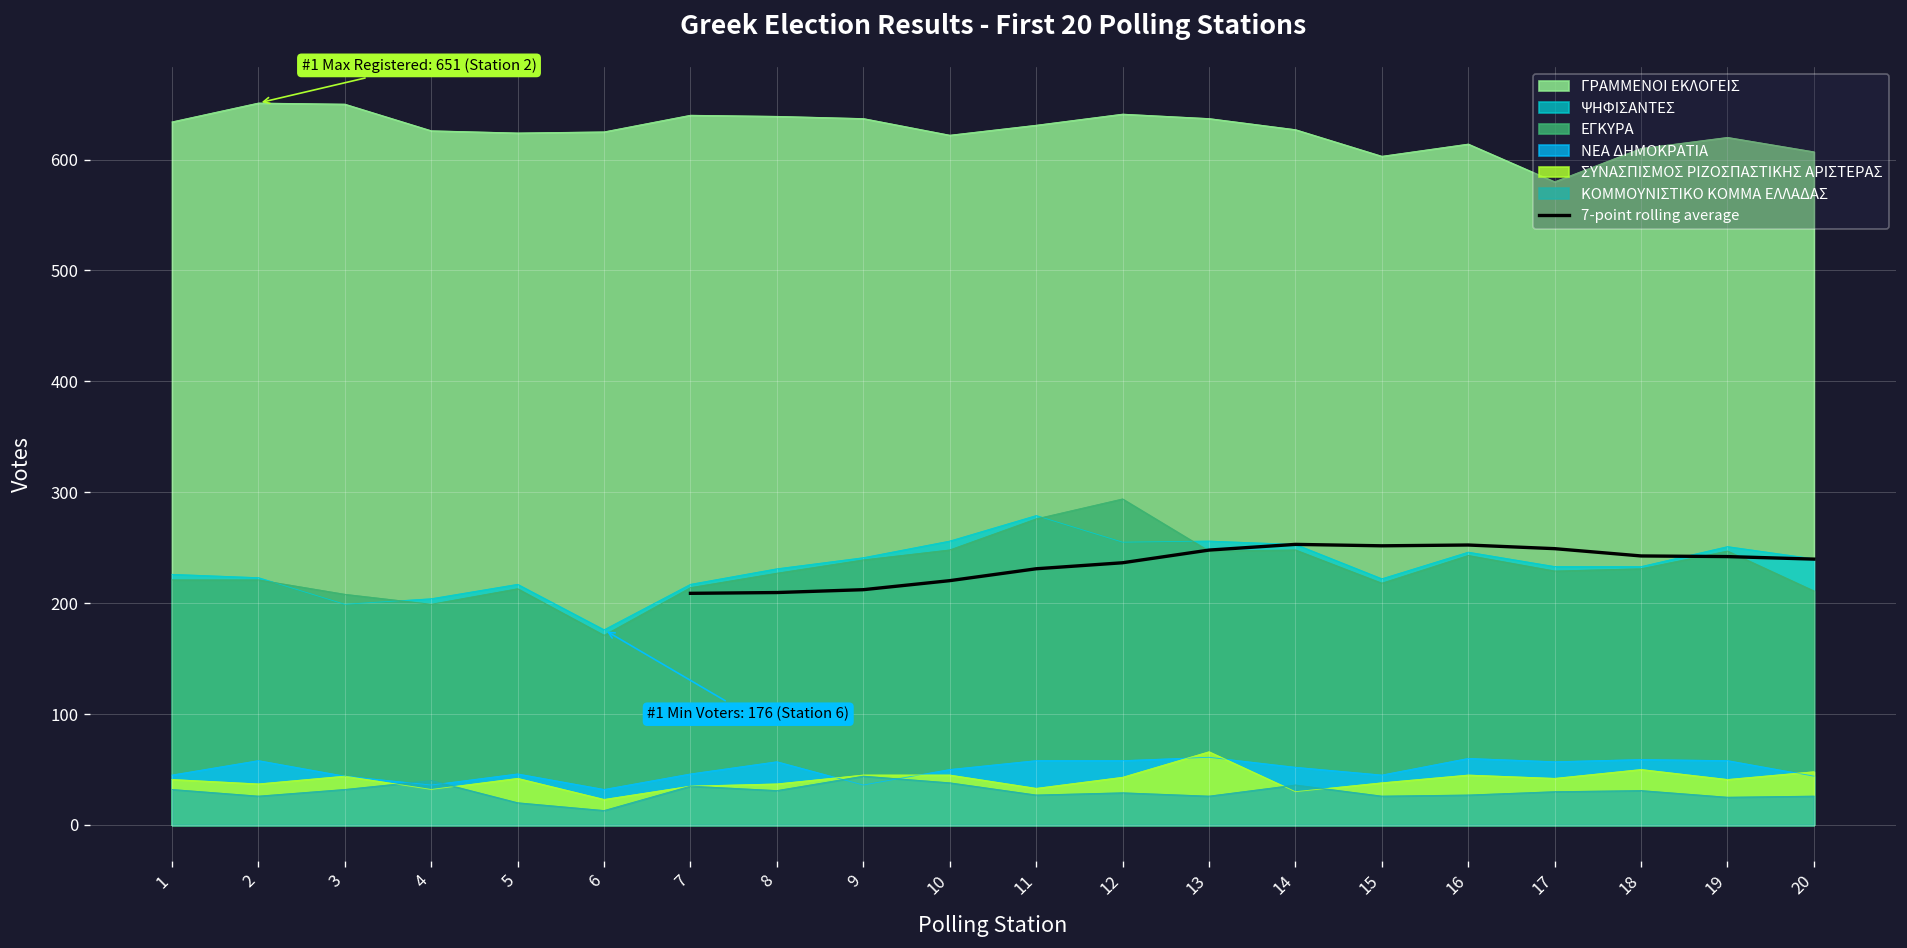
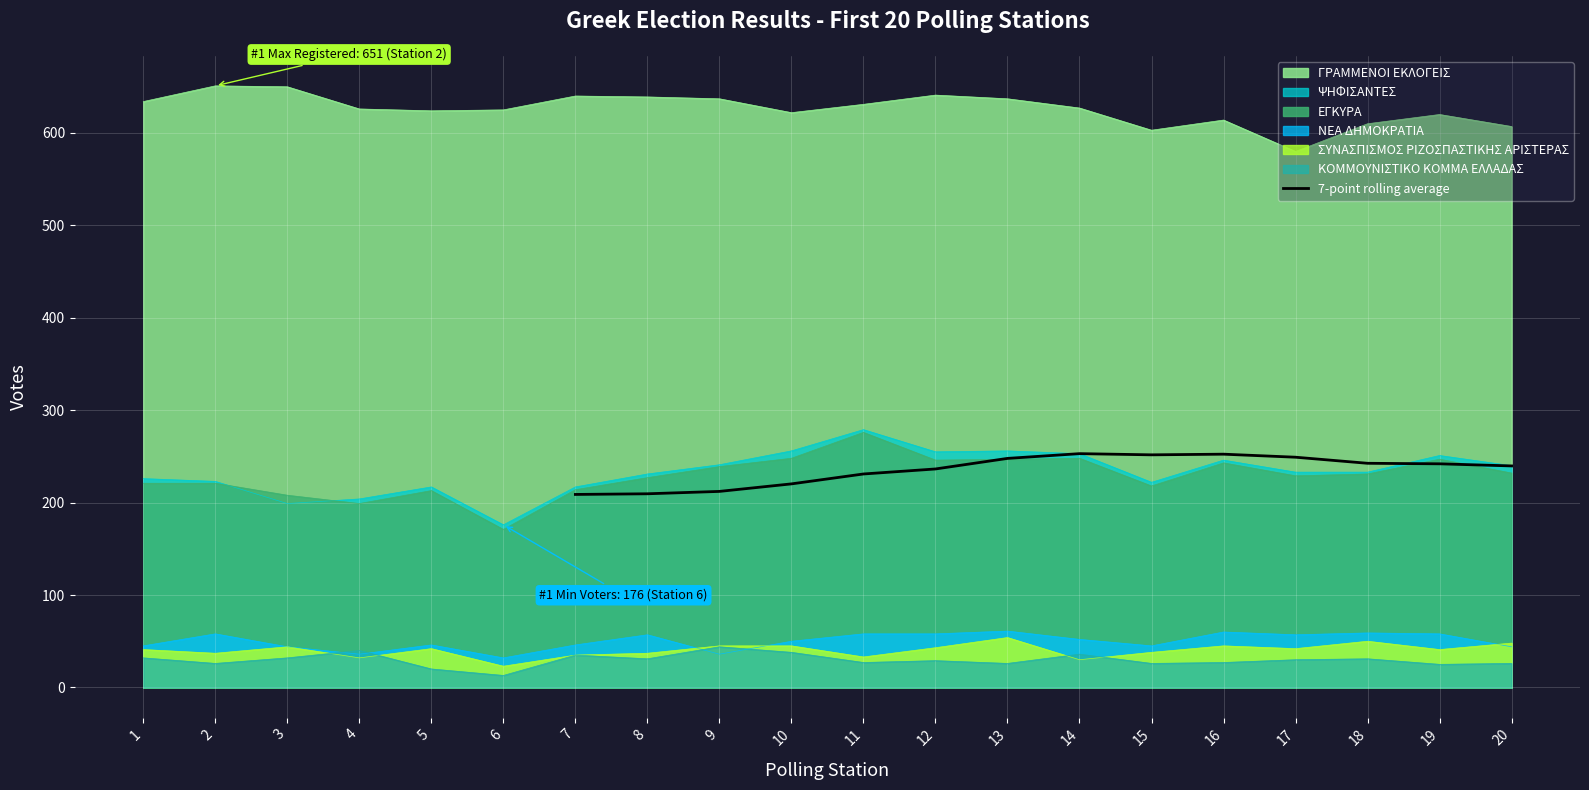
ΕΓΚΥΡΑ, 12: 290 -> 250
ΣΥΝΑΣΠΙΣΜΟΣ ΡΙΖΟΣΠΑΣΤΙΚΗΣ ΑΡΙΣΤΕΡΑΣ, 13: 70 -> 50
ΕΓΚΥΡΑ, 20: 210 -> 230
